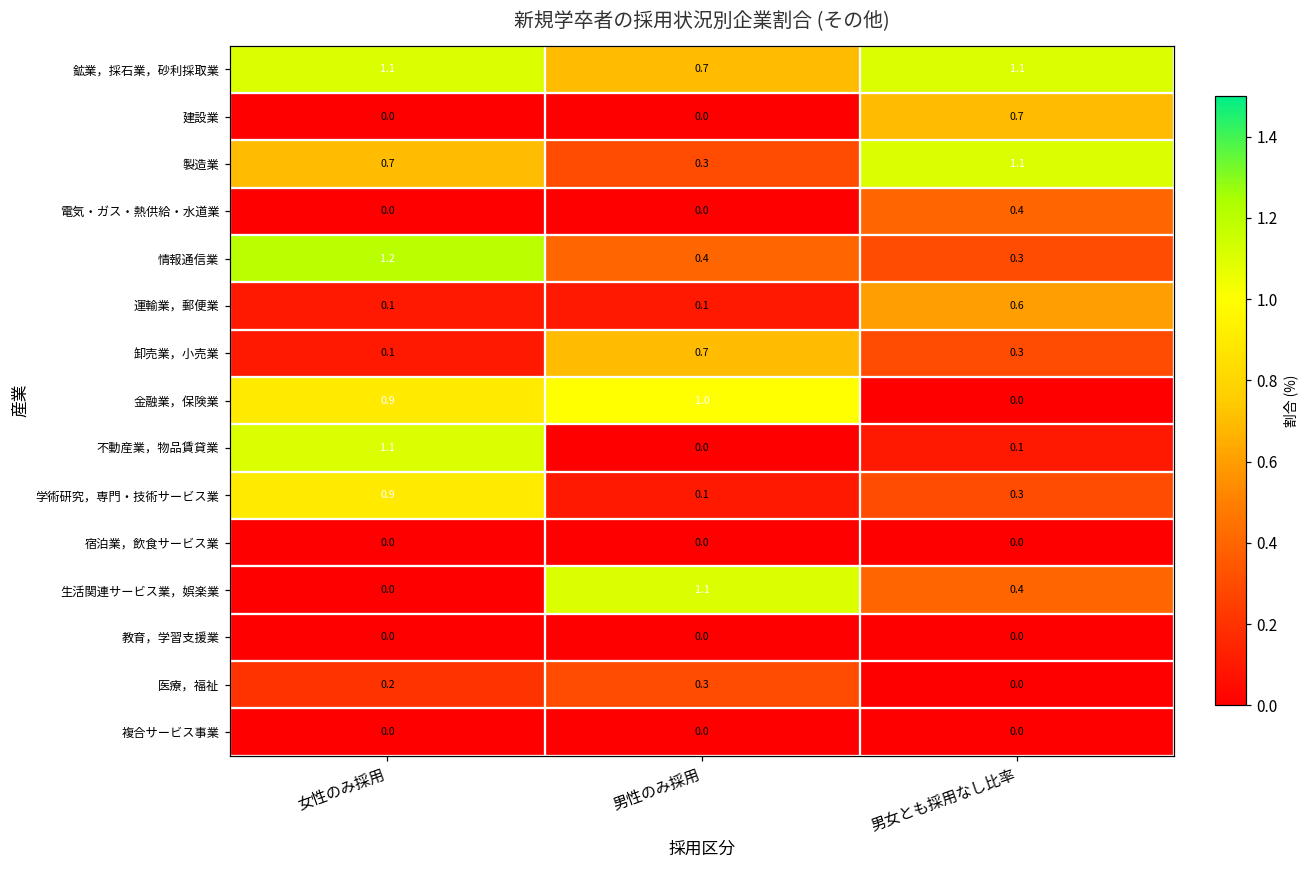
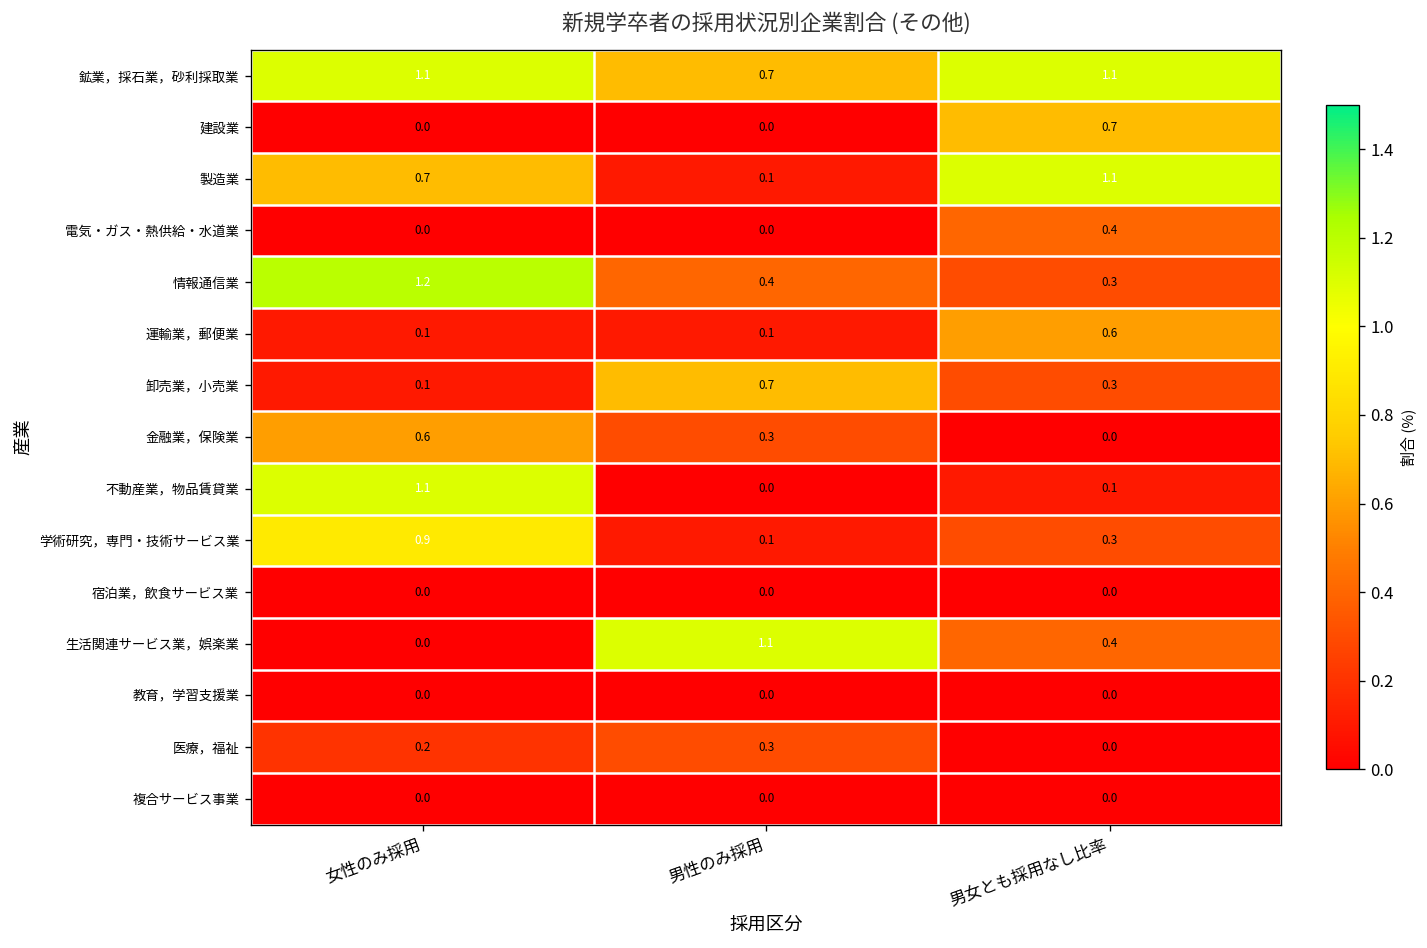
製造業, 男性のみ採用: 0.3 -> 0.1
金融業，保険業, 女性のみ採用: 0.9 -> 0.6
金融業，保険業, 男性のみ採用: 1.0 -> 0.3
